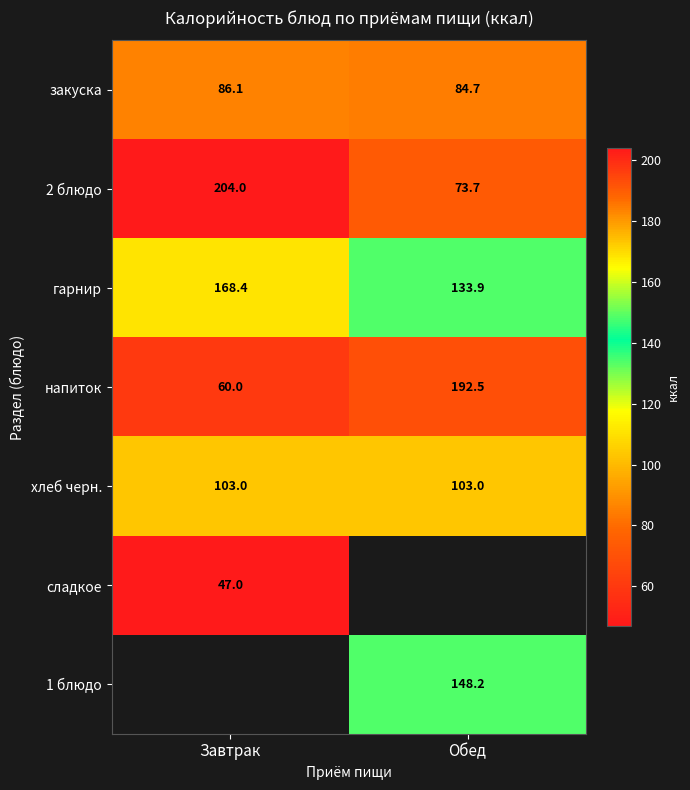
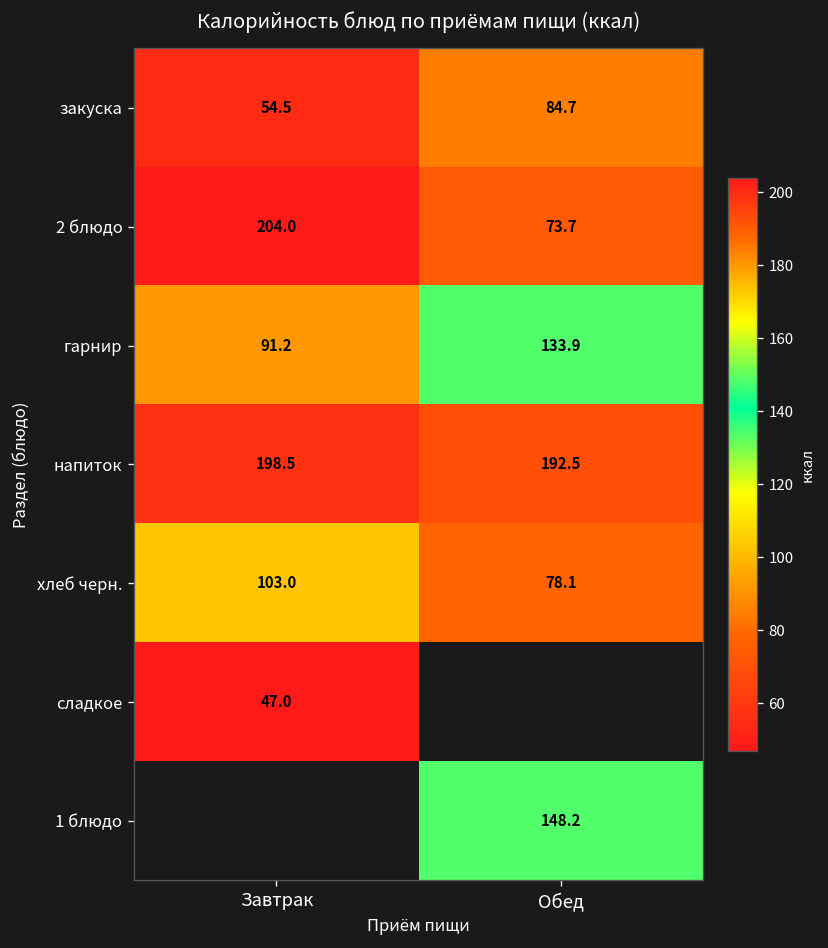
закуска, Завтрак: 86.1 -> 54.5
гарнир, Завтрак: 168.4 -> 91.2
напиток, Завтрак: 60.0 -> 198.5
хлеб черн., Обед: 103.0 -> 78.1
